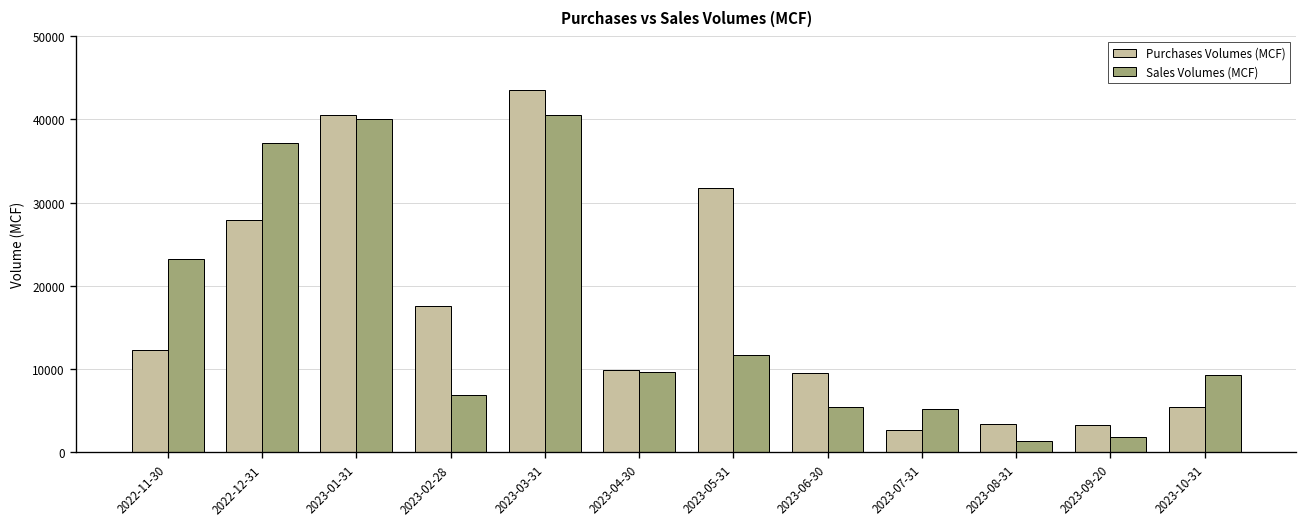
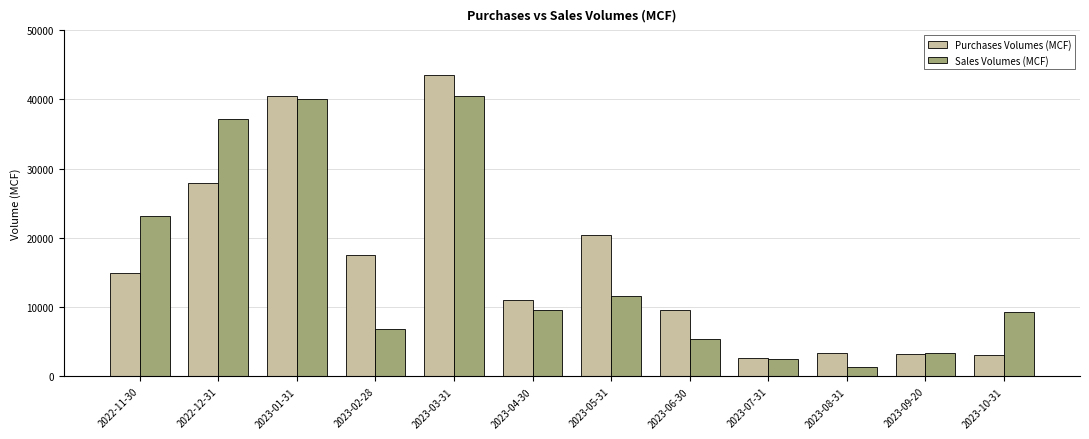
Purchases Volumes (MCF), 2022-11-30: 12000 -> 15000
Purchases Volumes (MCF), 2023-04-30: 10000 -> 11000
Purchases Volumes (MCF), 2023-05-31: 32000 -> 20000
Sales Volumes (MCF), 2023-07-31: 5000 -> 3000
Sales Volumes (MCF), 2023-09-20: 2000 -> 3000
Purchases Volumes (MCF), 2023-10-31: 5000 -> 3000
